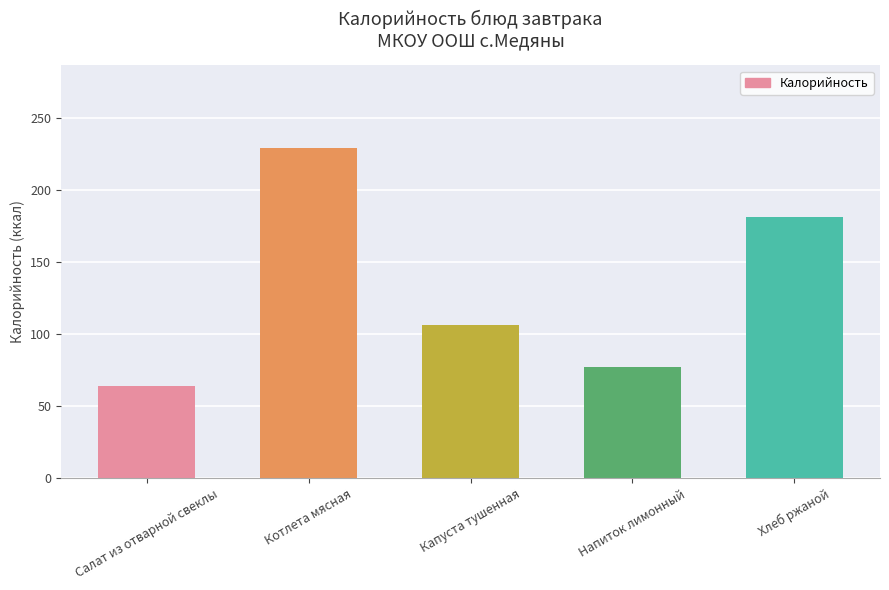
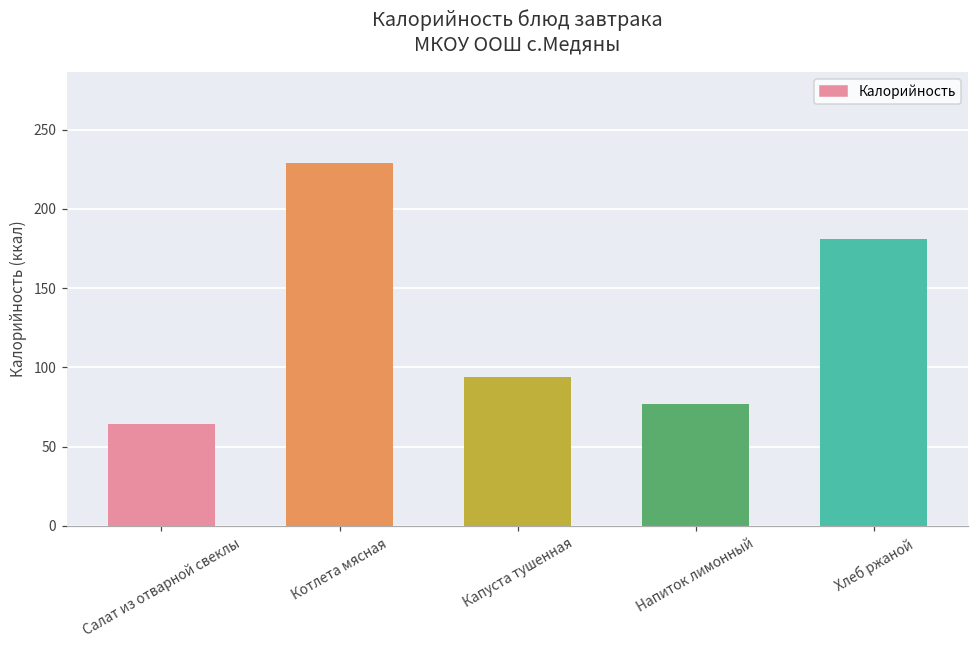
Капуста тушенная: 106 -> 94
